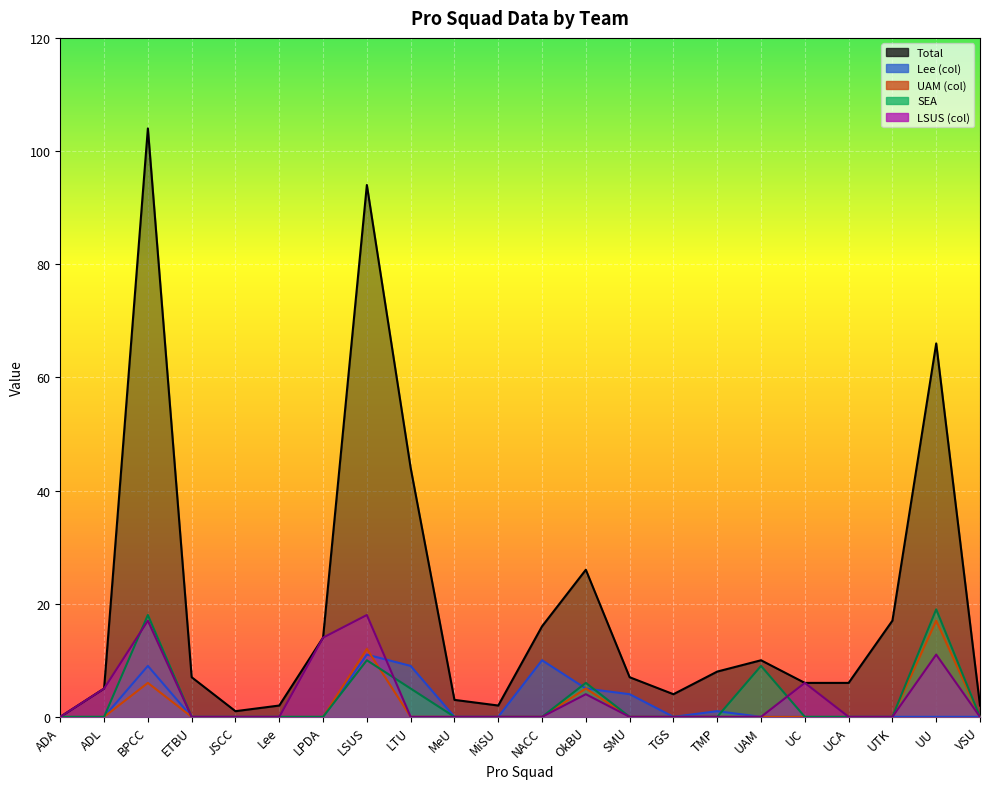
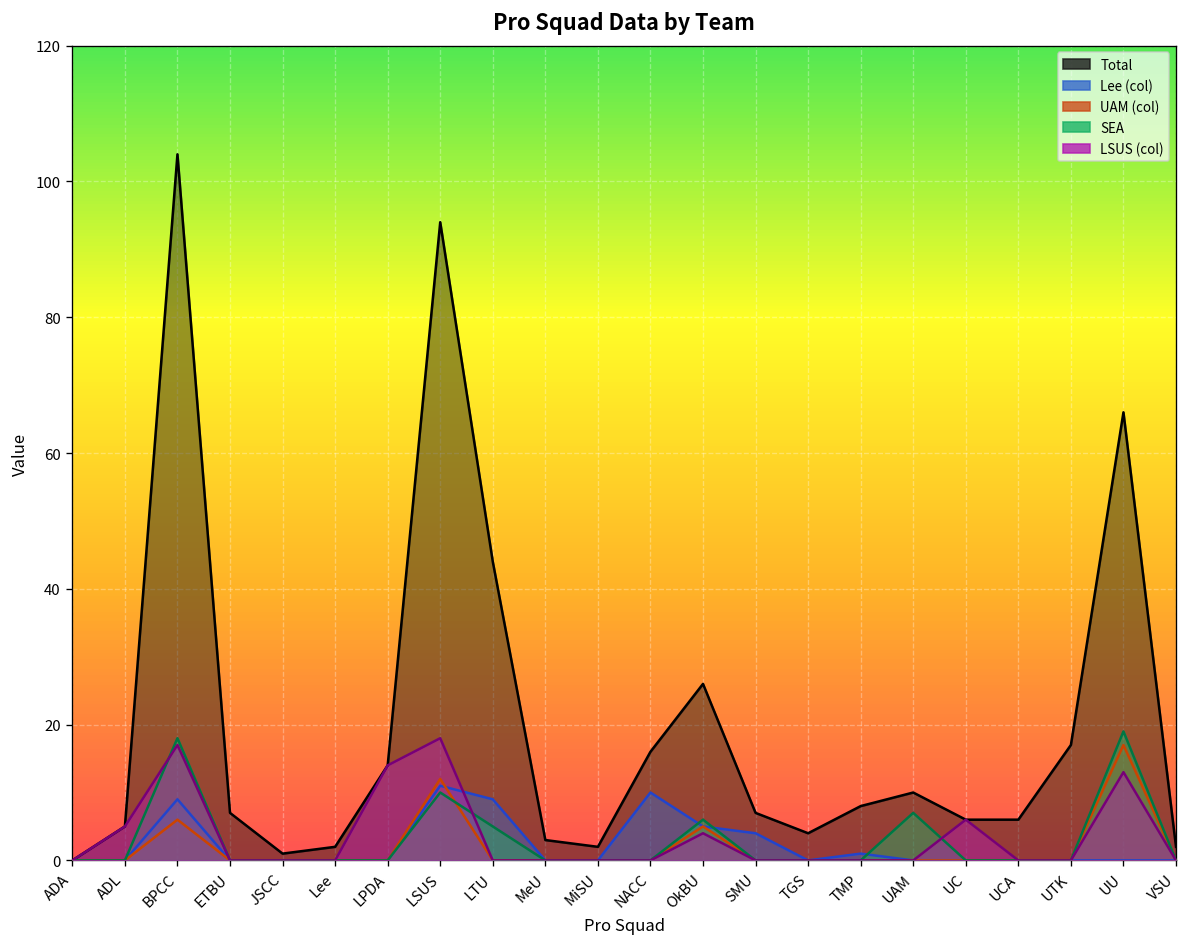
SEA, UAM: 9 -> 7
LSUS (col), UU: 11 -> 13
